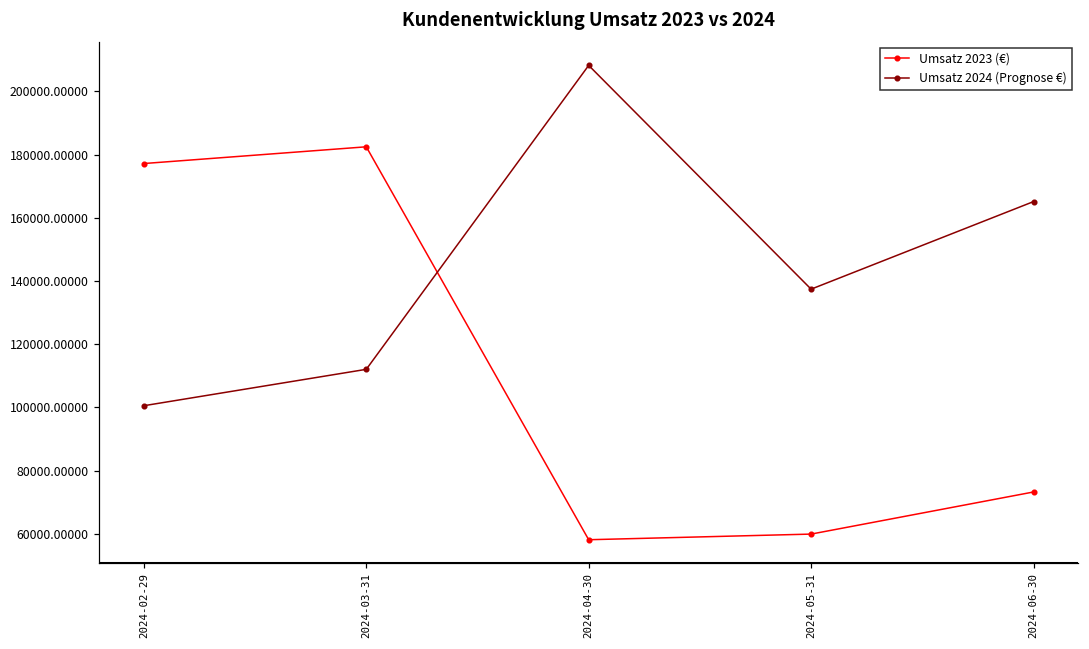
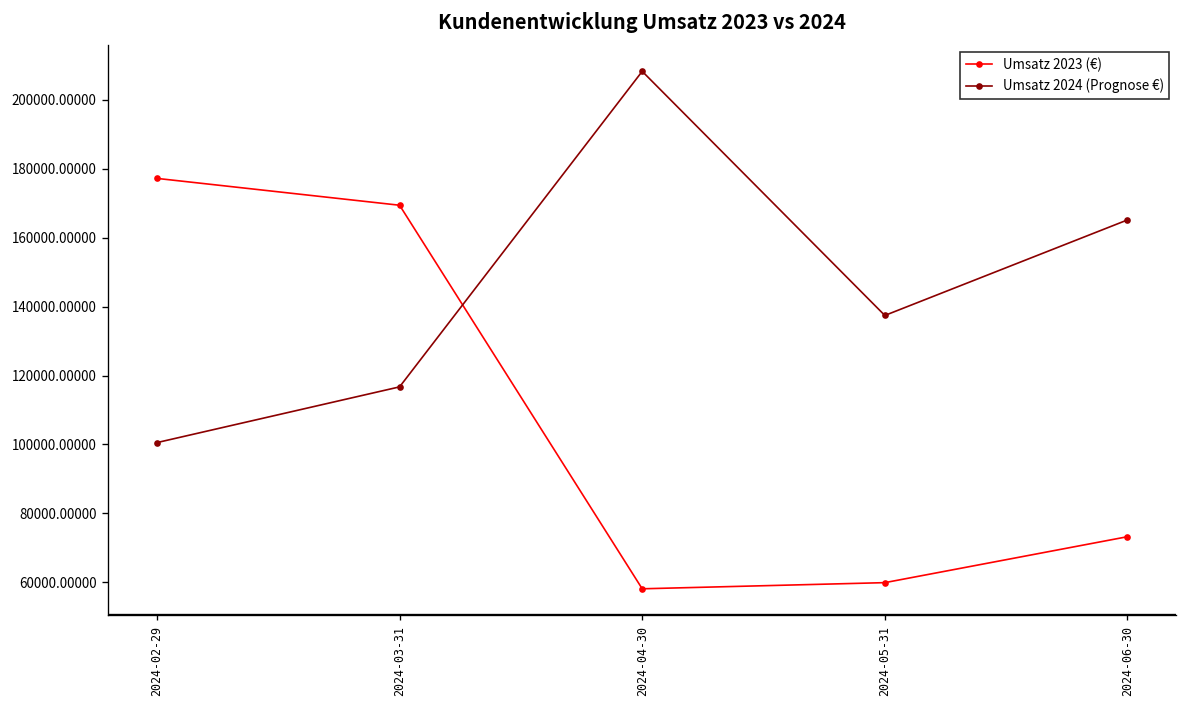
Umsatz 2023 (€), 2024-03-31: 182000 -> 169000
Umsatz 2024 (Prognose €), 2024-03-31: 112000 -> 117000
